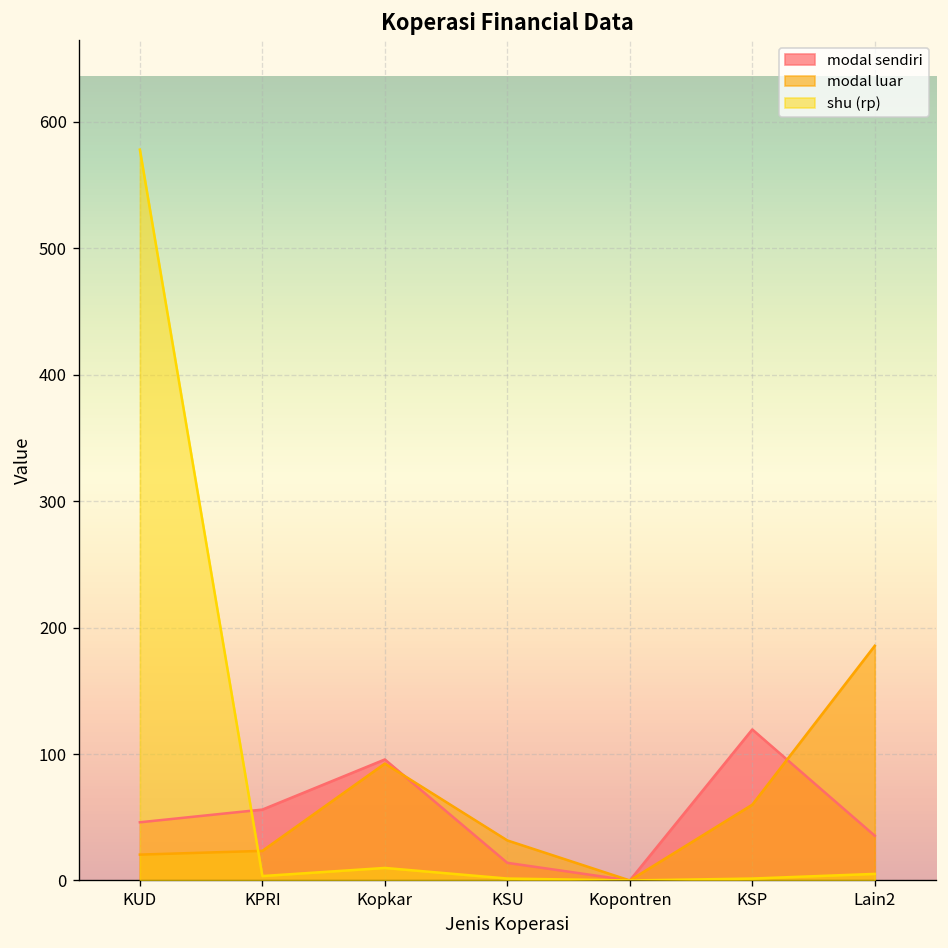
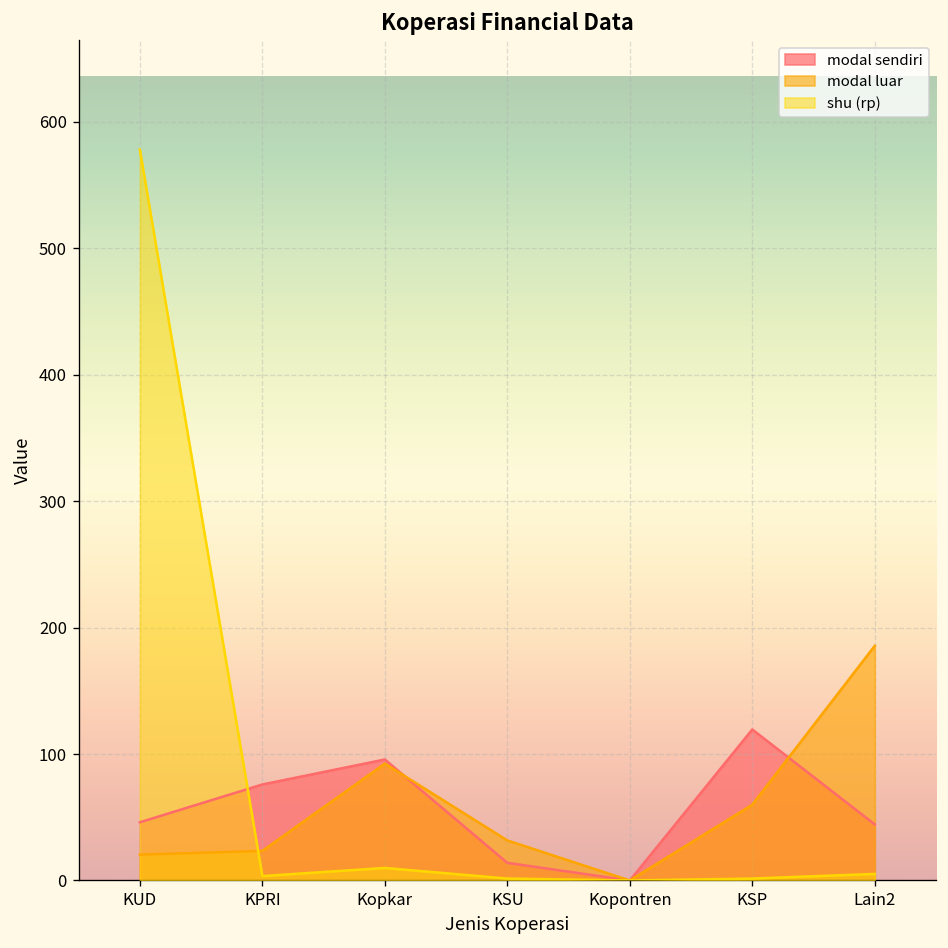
modal sendiri, KPRI: 56 -> 76
modal sendiri, Lain2: 35 -> 44
